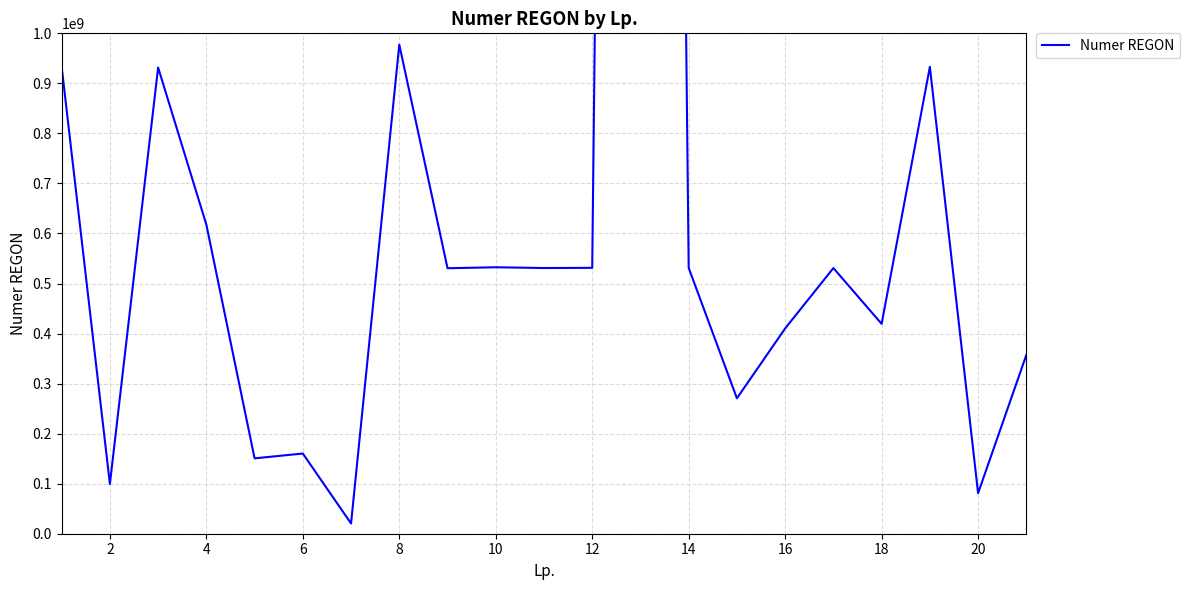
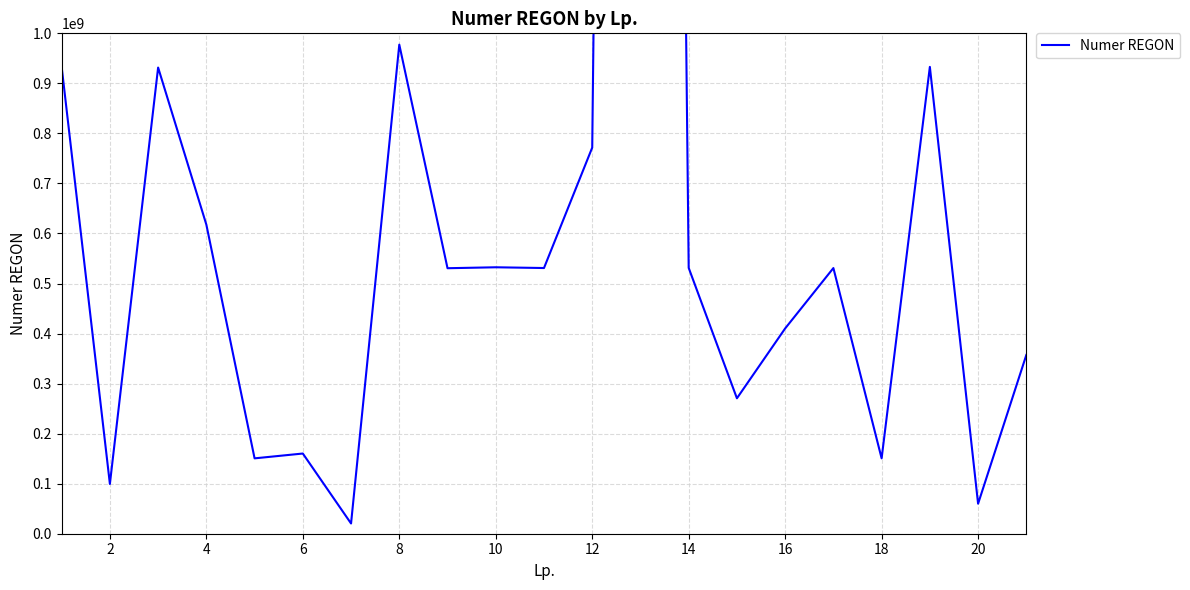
12: 530000000 -> 770000000
18: 420000000 -> 150000000
20: 80000000 -> 60000000
